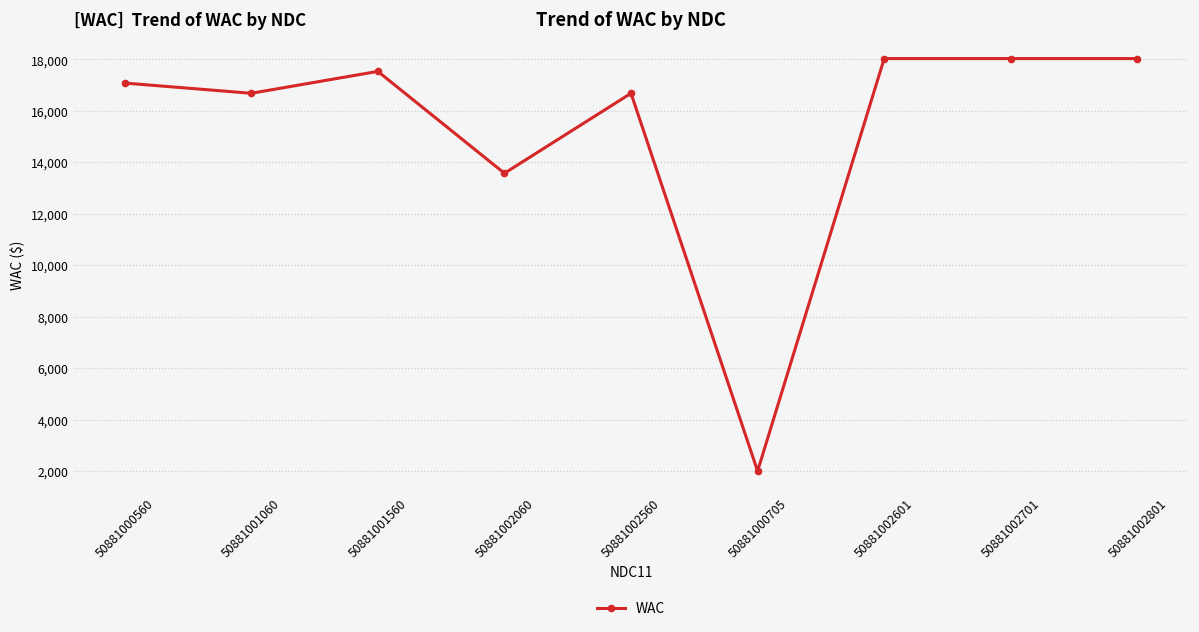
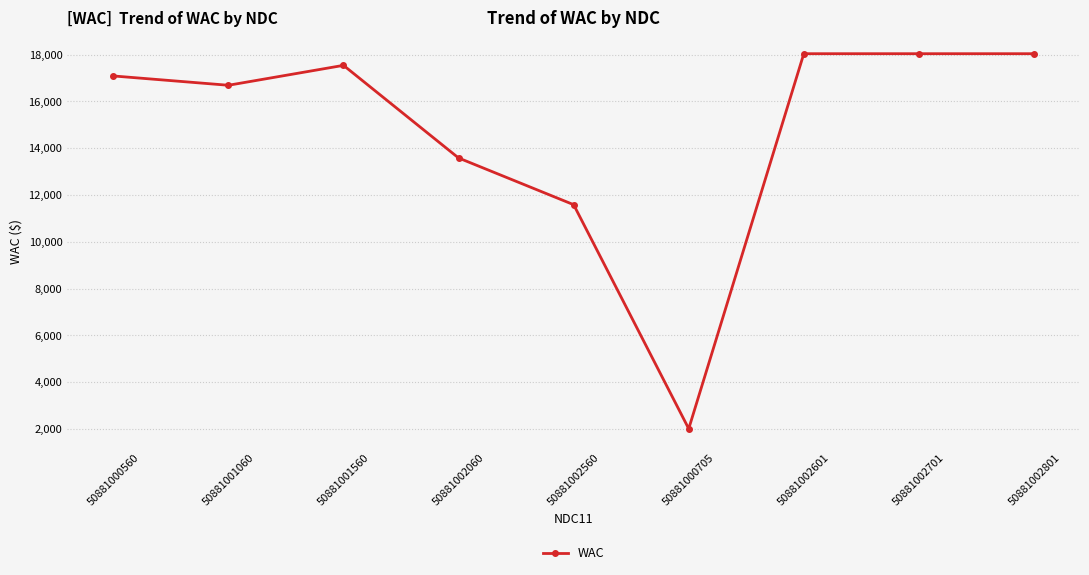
50881002560: 16,700 -> 11,600
